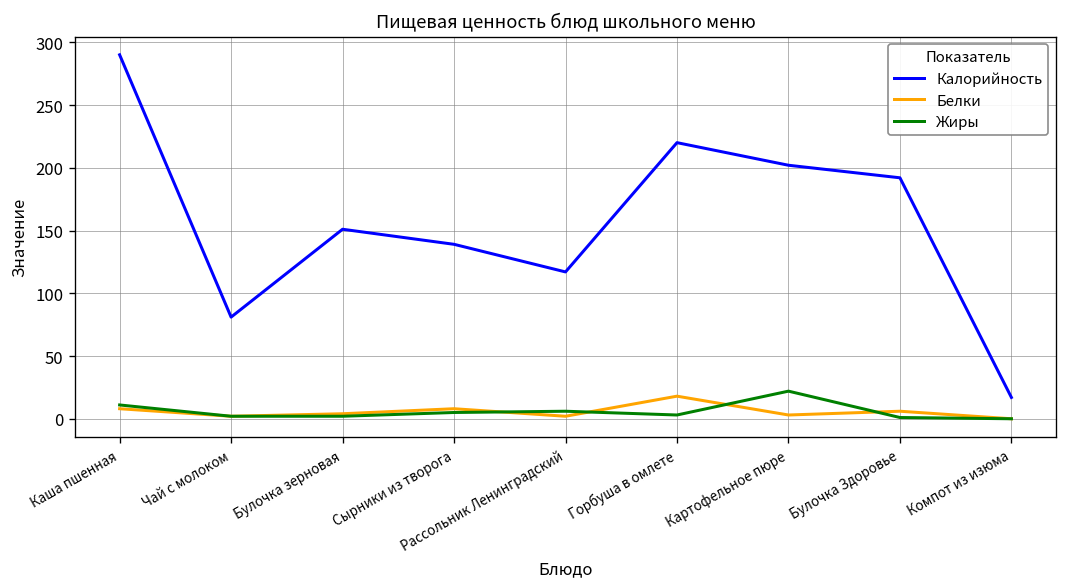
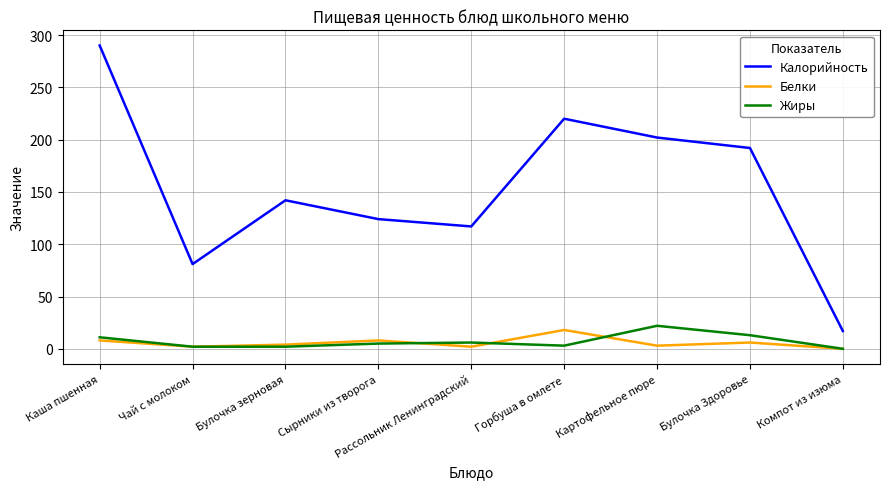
Калорийность, Булочка зерновая: 151 -> 142
Калорийность, Сырники из творога: 139 -> 124
Жиры, Булочка Здоровье: 1 -> 13
